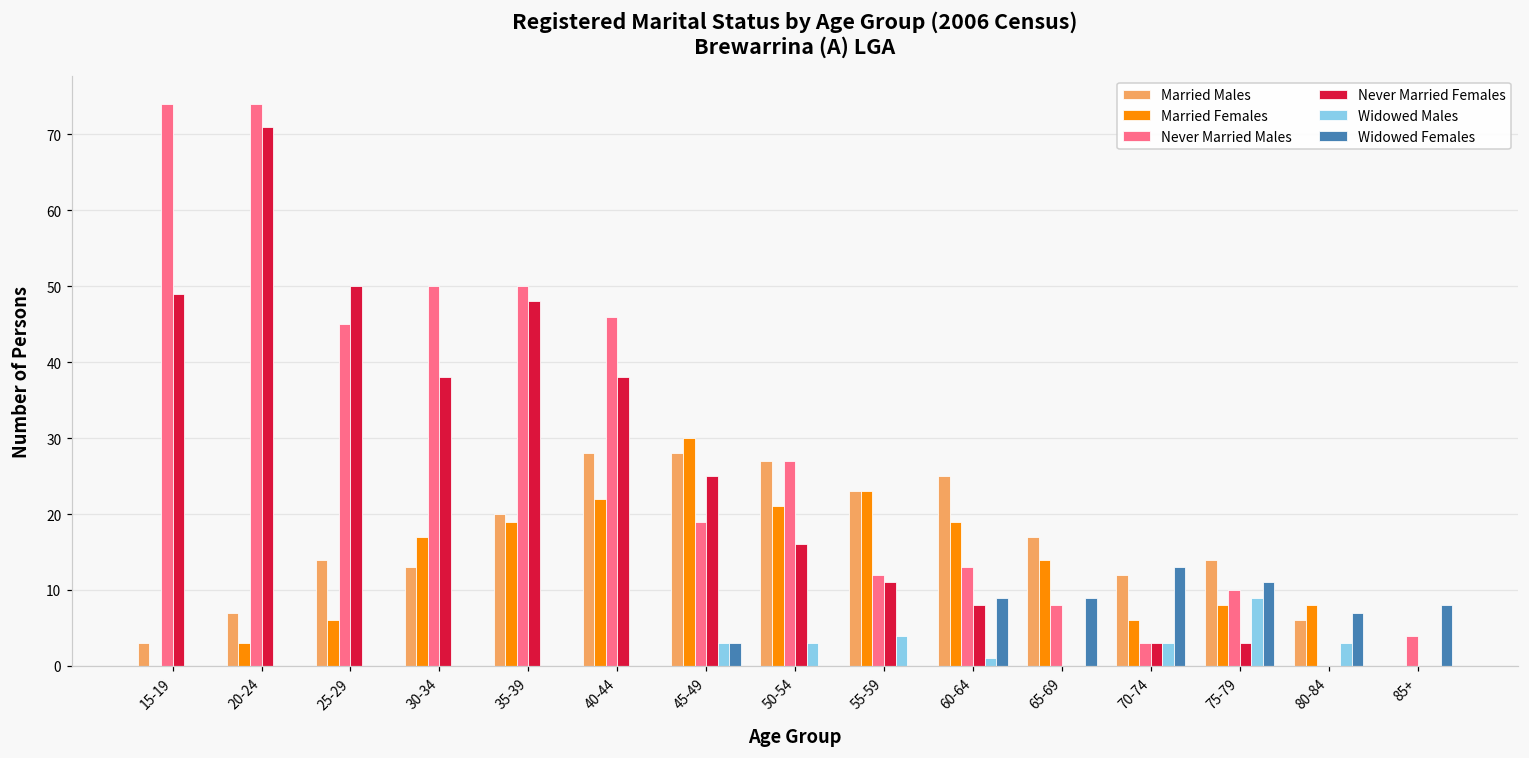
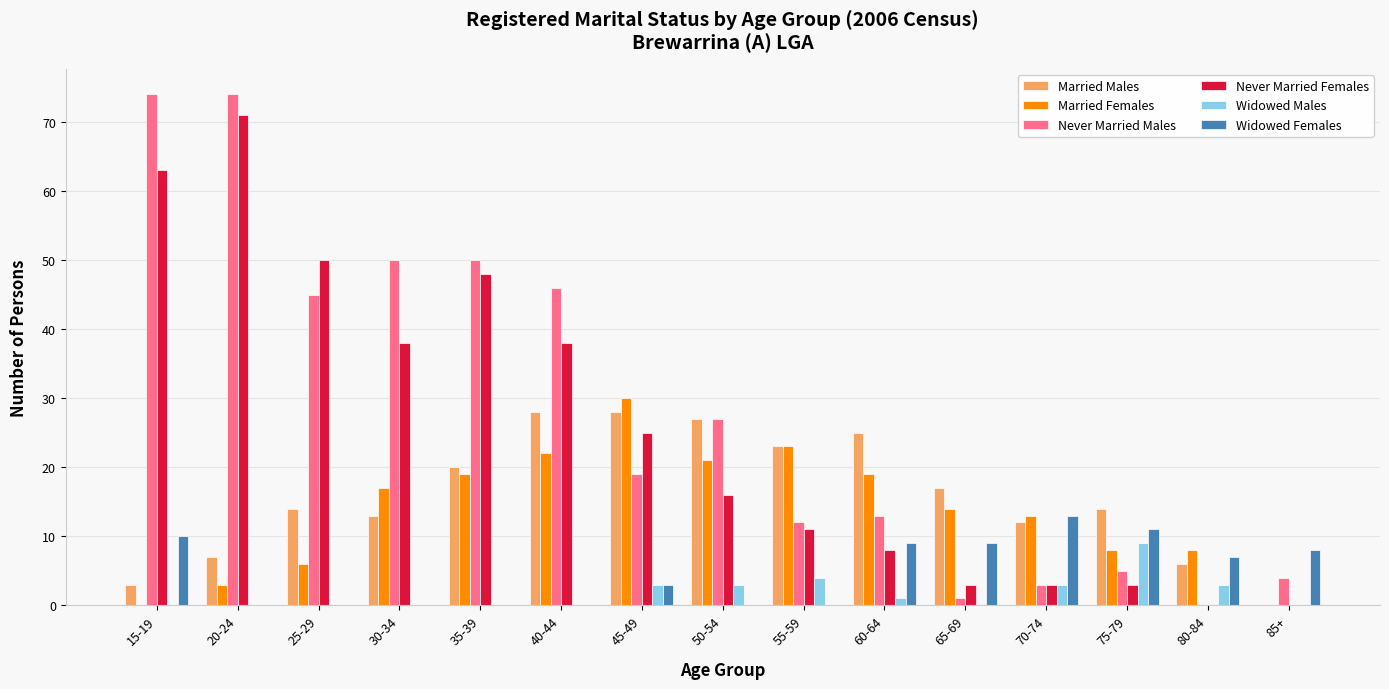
Never Married Females, 15-19: 49 -> 63
Widowed Females, 15-19: 0 -> 10
Never Married Males, 65-69: 8 -> 1
Never Married Females, 65-69: 0 -> 3
Married Females, 70-74: 6 -> 13
Never Married Males, 75-79: 10 -> 5
